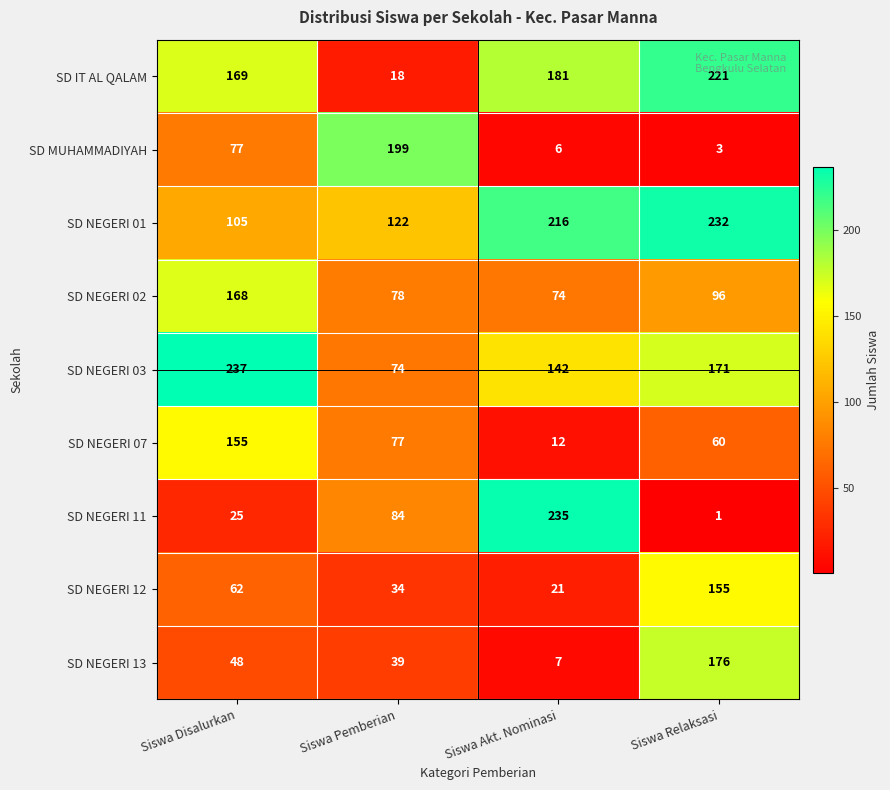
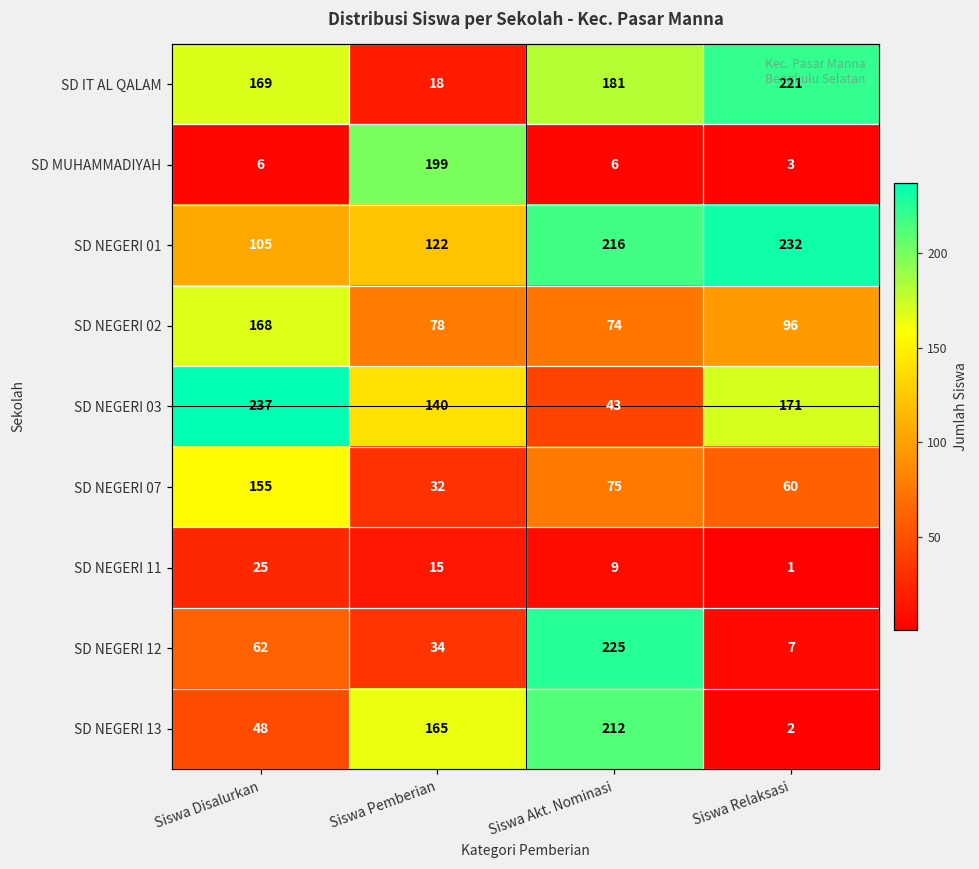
SD MUHAMMADIYAH, Siswa Disalurkan: 77 -> 6
SD NEGERI 03, Siswa Pemberian: 74 -> 140
SD NEGERI 03, Siswa Akt. Nominasi: 142 -> 43
SD NEGERI 07, Siswa Pemberian: 77 -> 32
SD NEGERI 07, Siswa Akt. Nominasi: 12 -> 75
SD NEGERI 11, Siswa Pemberian: 84 -> 15
SD NEGERI 11, Siswa Akt. Nominasi: 235 -> 9
SD NEGERI 12, Siswa Akt. Nominasi: 21 -> 225
SD NEGERI 12, Siswa Relaksasi: 155 -> 7
SD NEGERI 13, Siswa Pemberian: 39 -> 165
SD NEGERI 13, Siswa Akt. Nominasi: 7 -> 212
SD NEGERI 13, Siswa Relaksasi: 176 -> 2
